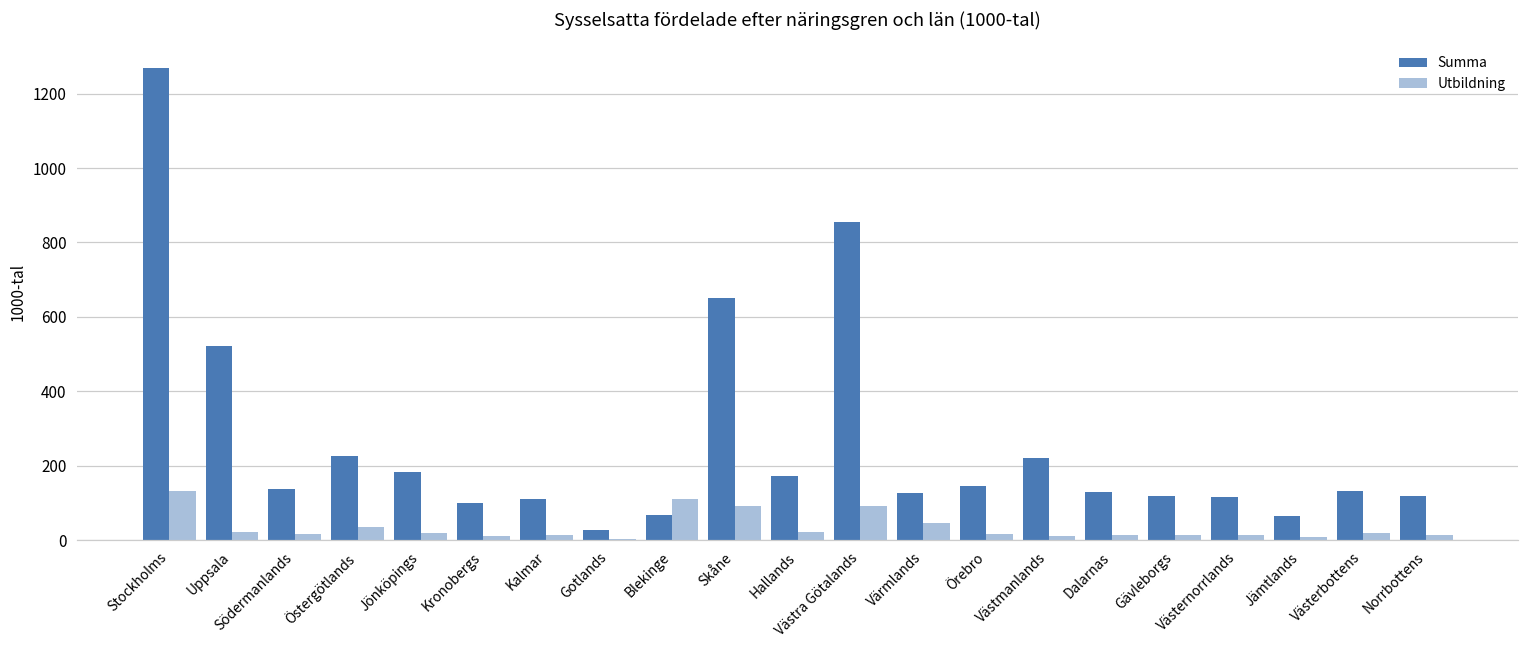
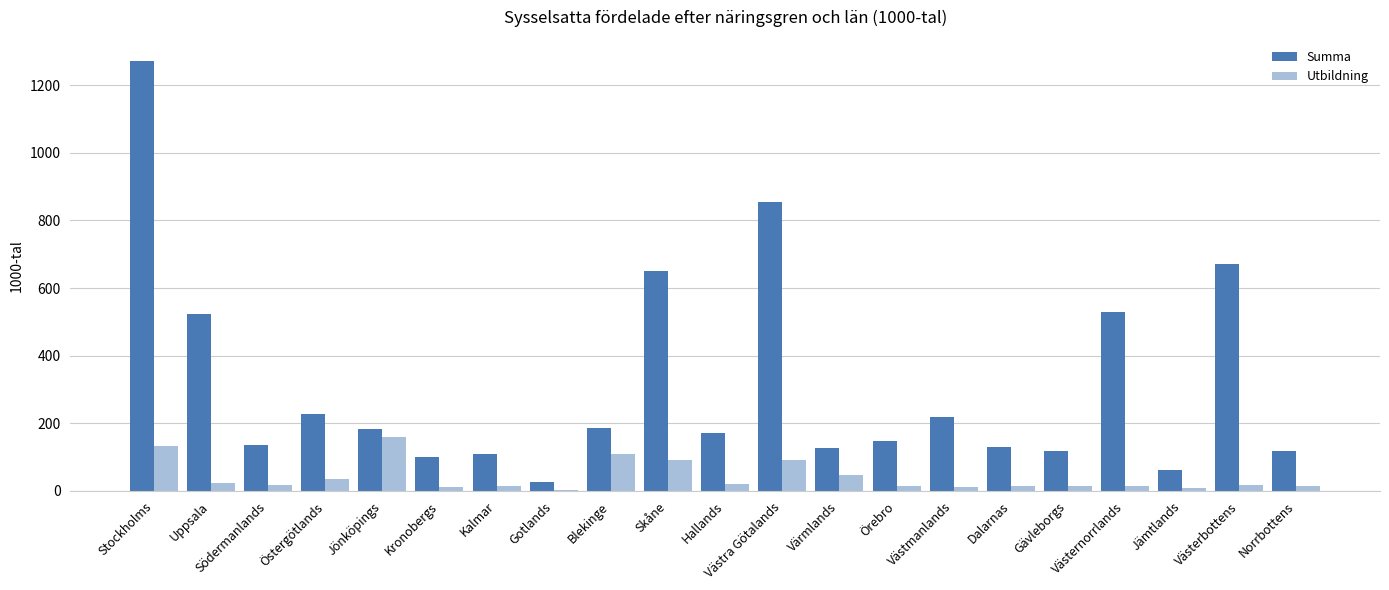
Utbildning, Jönköpings: 20 -> 160
Summa, Blekinge: 70 -> 190
Summa, Västernorrlands: 120 -> 530
Summa, Västerbottens: 130 -> 670
